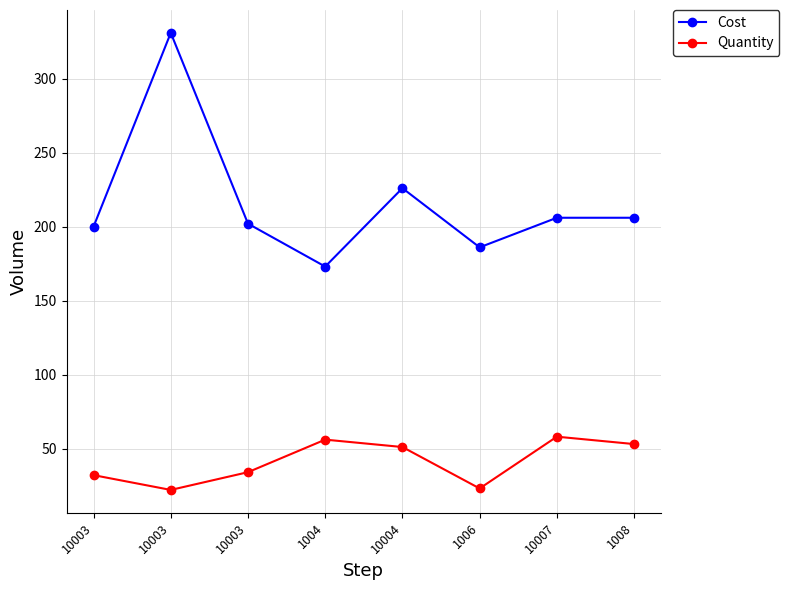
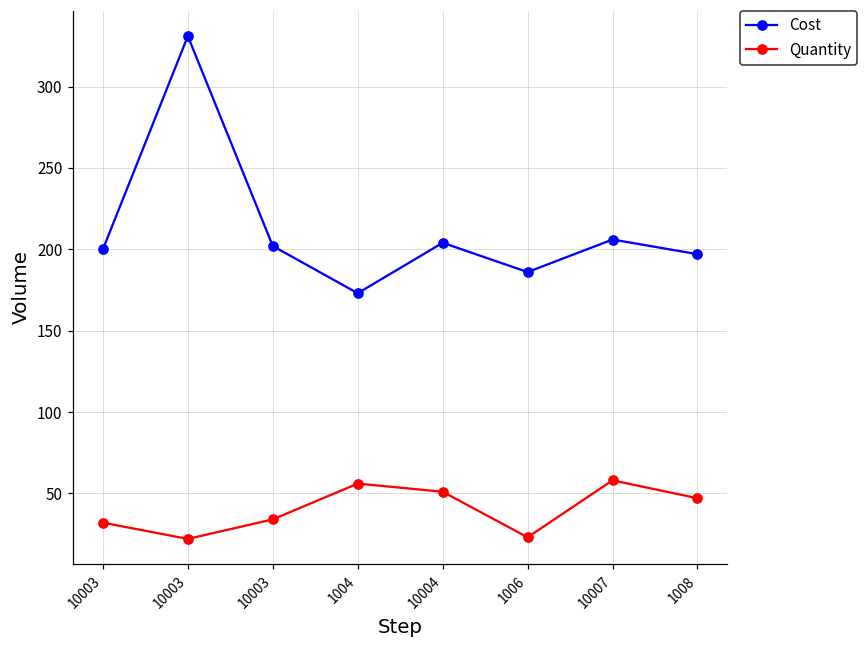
Cost, 10004: 226 -> 204
Cost, 1008: 206 -> 197
Quantity, 1008: 53 -> 47
